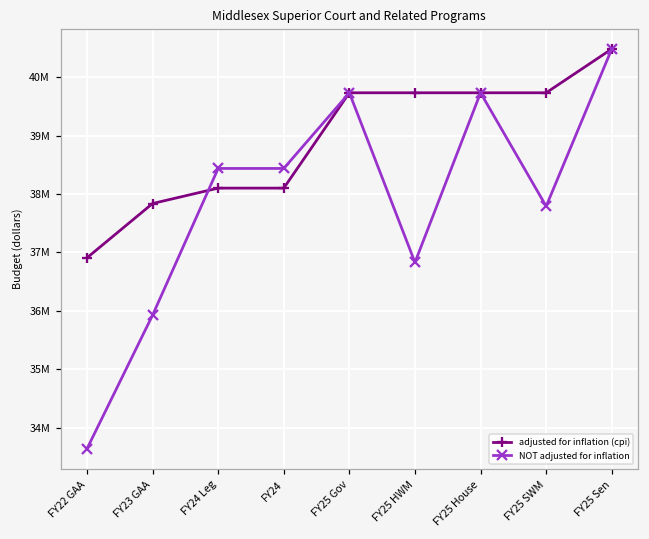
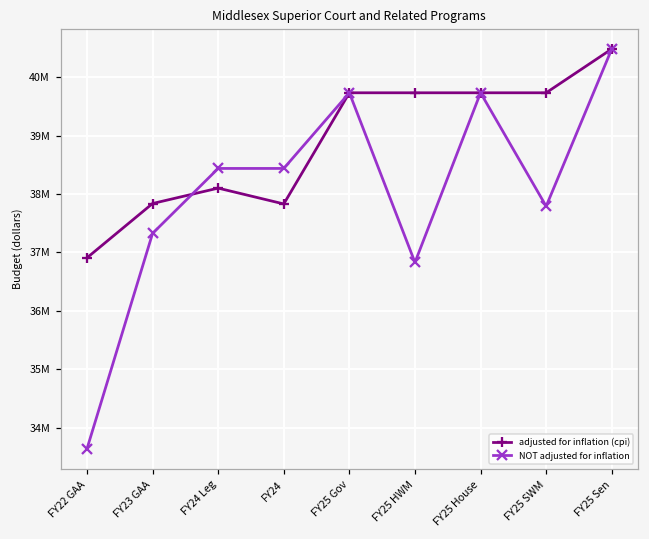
NOT adjusted for inflation, FY23 GAA: 35900000 -> 37300000
adjusted for inflation (cpi), FY24: 38100000 -> 37800000
